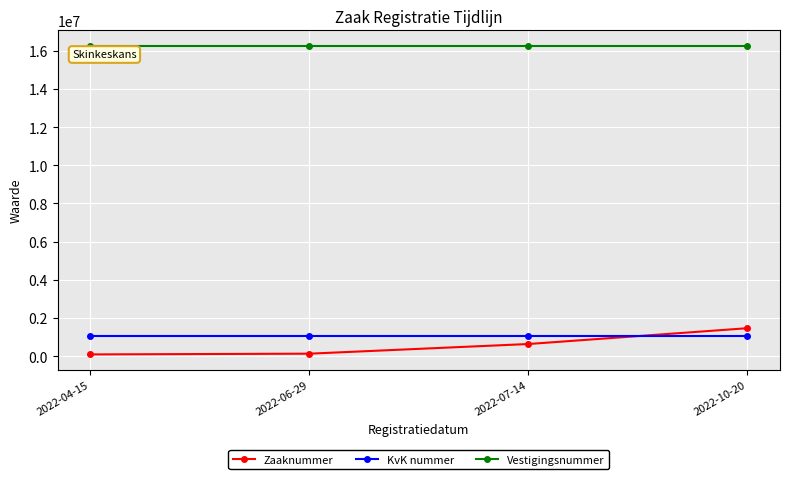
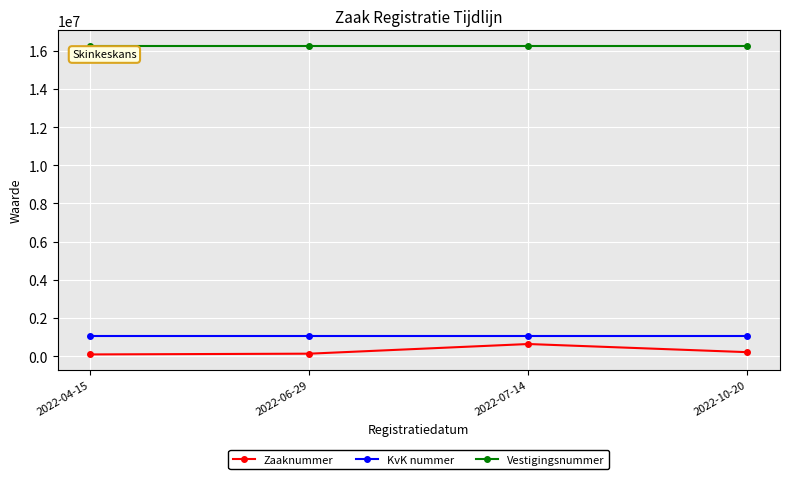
Zaaknummer, 2022-10-20: 1500000 -> 200000
